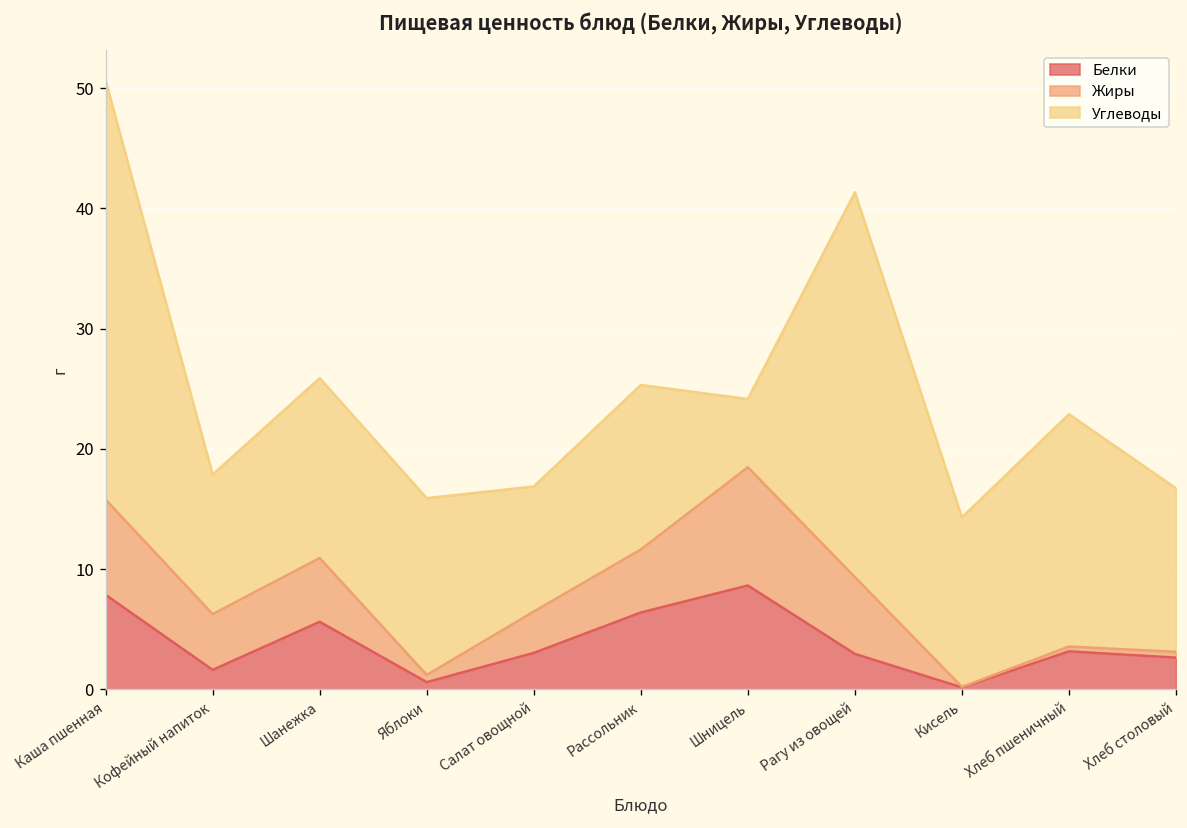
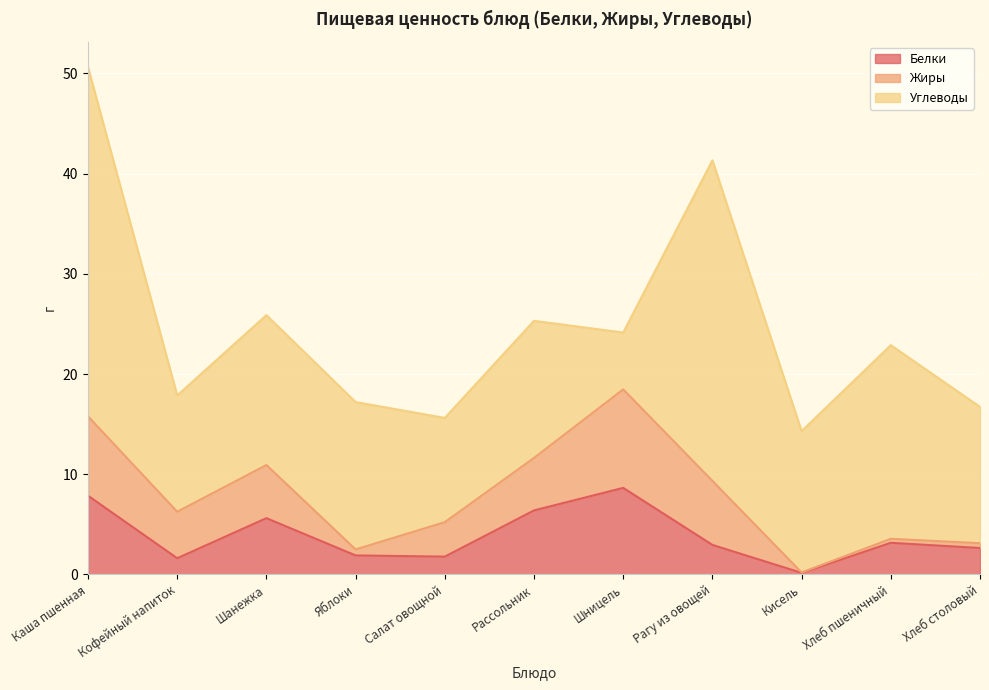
Белки, Яблоки: 0.6 -> 1.9
Белки, Салат овощной: 3.0 -> 1.8
